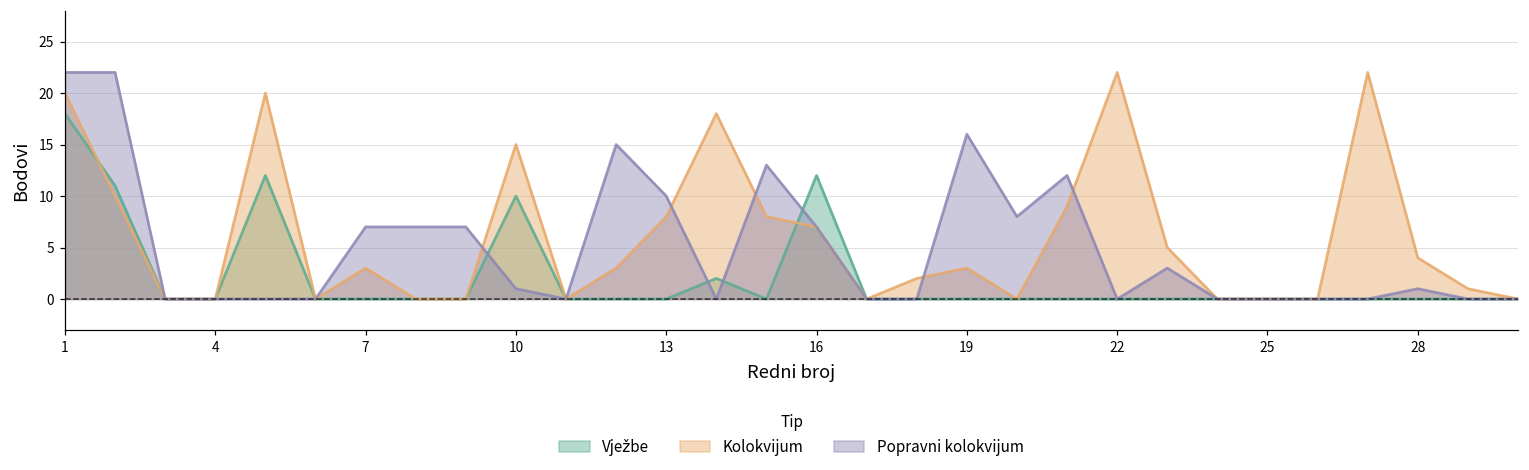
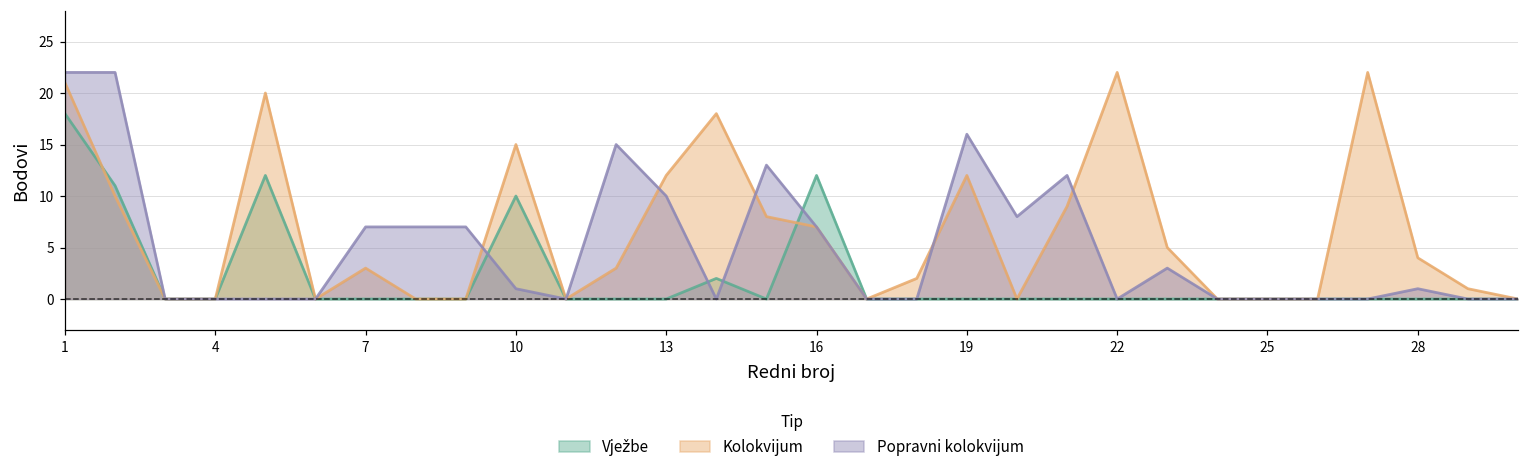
Kolokvijum, 1: 20 -> 21
Kolokvijum, 13: 8 -> 12
Kolokvijum, 19: 3 -> 12
